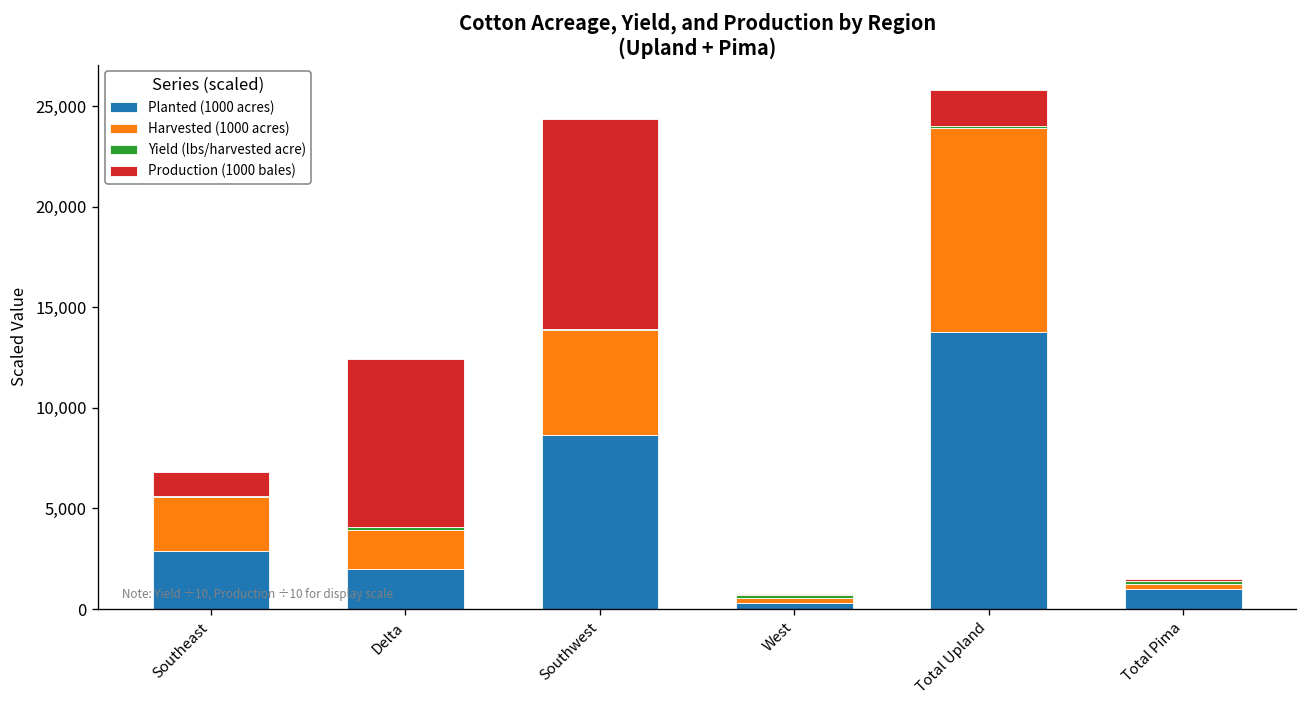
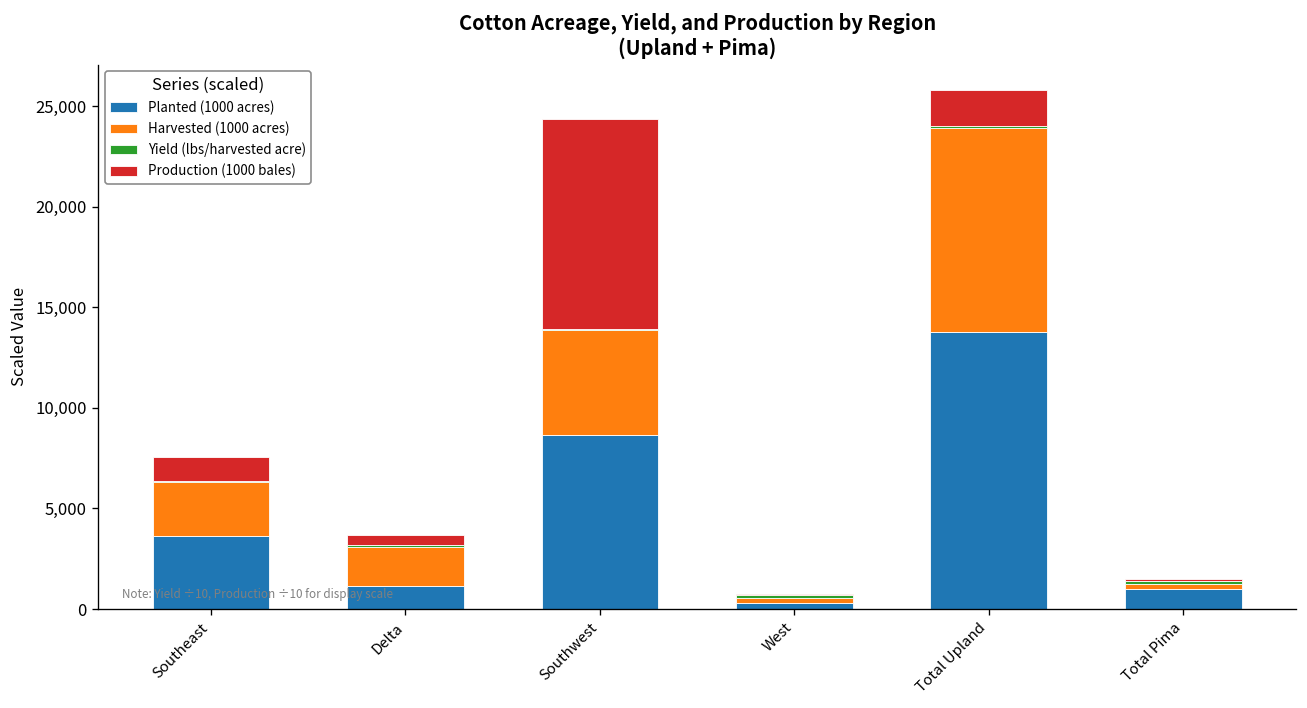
Planted (1000 acres), Southeast: 2,900 -> 3,600
Planted (1000 acres), Delta: 2,000 -> 1,100
Production (1000 bales), Delta: 8,400 -> 500
